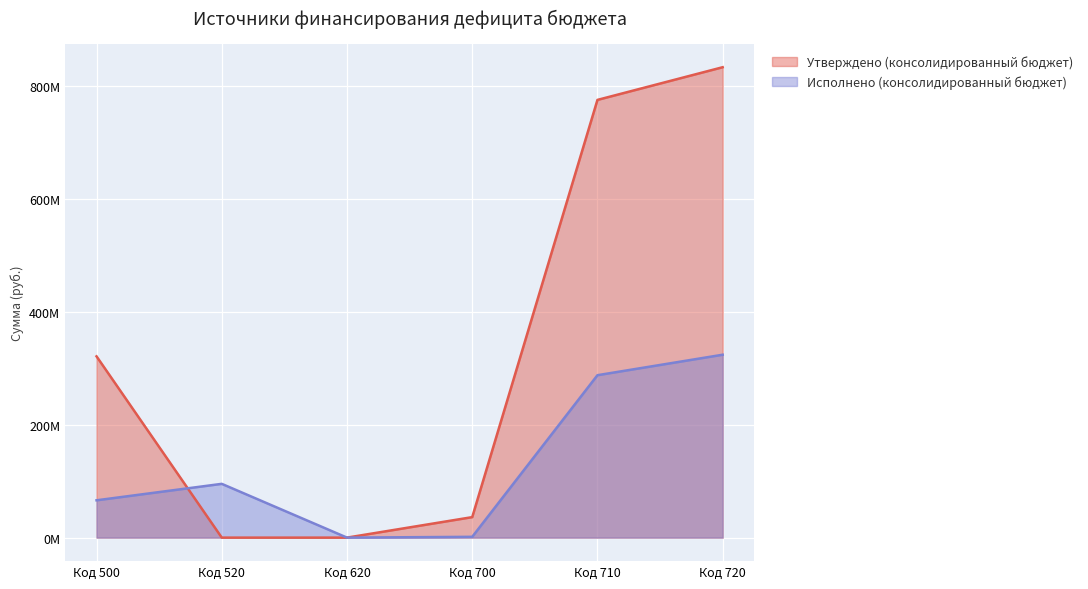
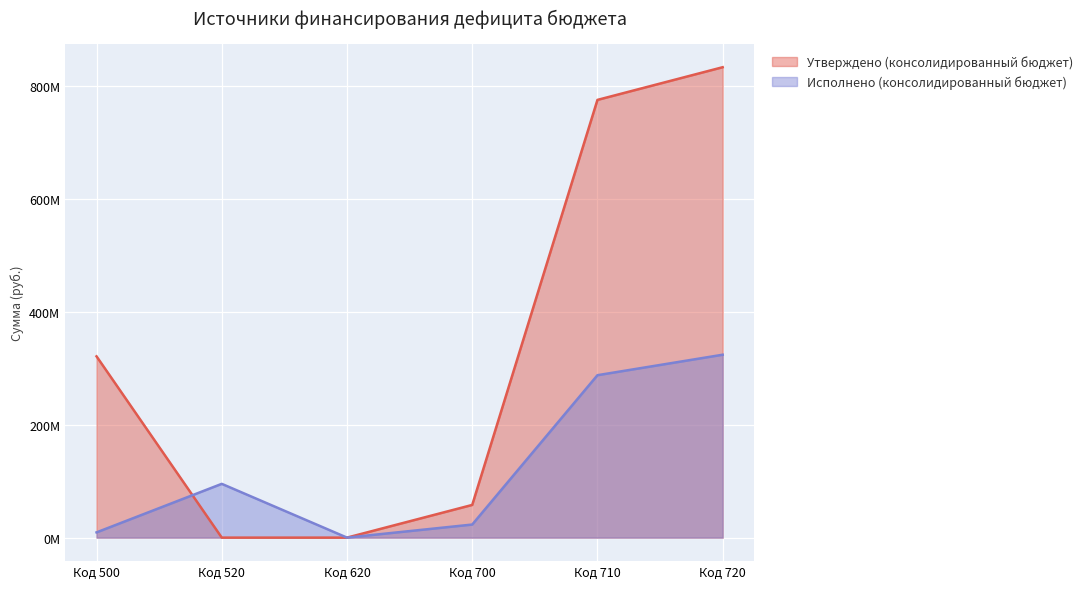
Исполнено (консолидированный бюджет), Код 500: 70000000 -> 10000000
Утверждено (консолидированный бюджет), Код 700: 40000000 -> 60000000
Исполнено (консолидированный бюджет), Код 700: 0 -> 20000000
